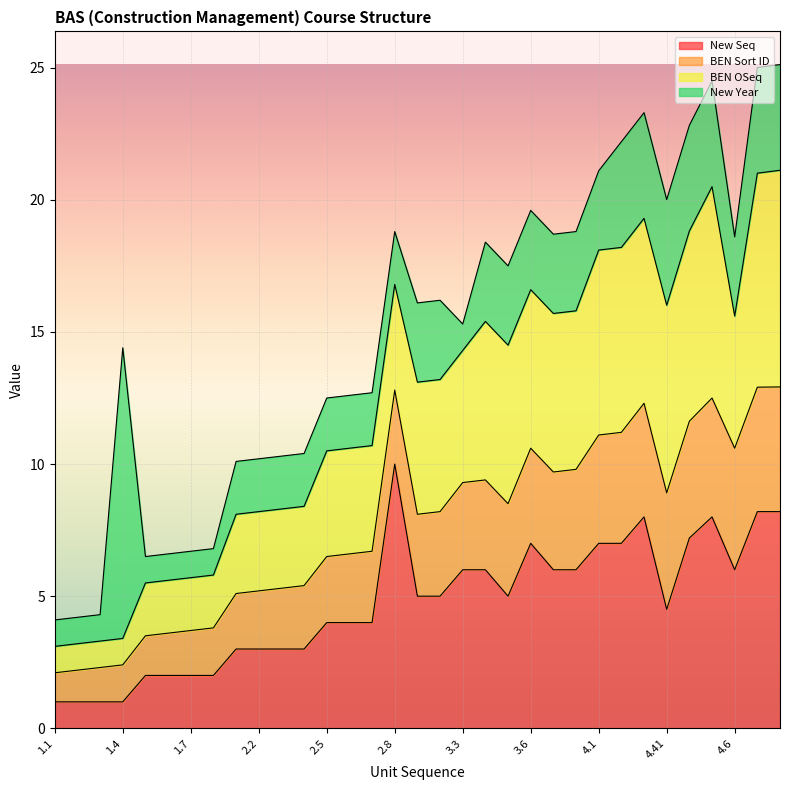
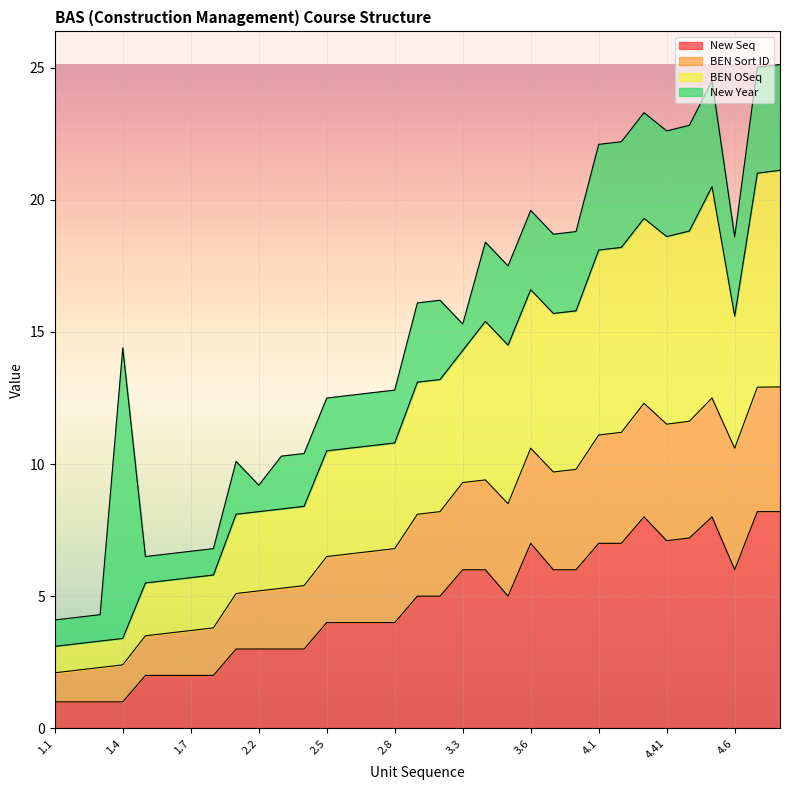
New Year, 2.2: 2 -> 1
New Seq, 2.8: 10 -> 4
New Year, 4.1: 3 -> 4
New Seq, 4.41: 4.5 -> 7.1
